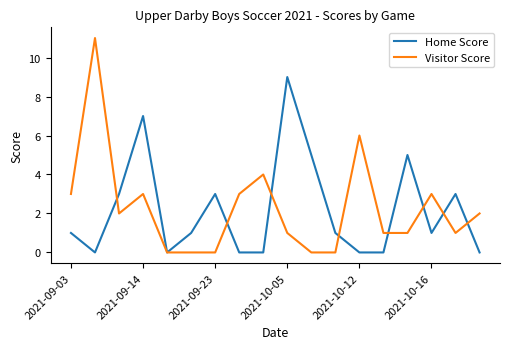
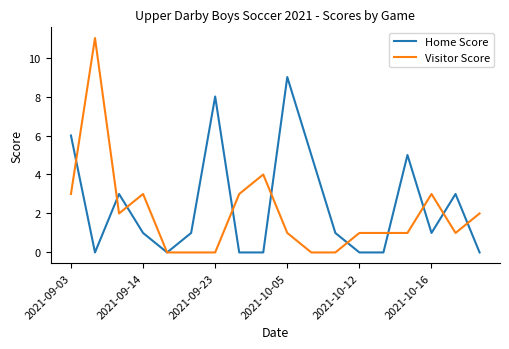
Home Score, 2021-09-03: 1 -> 6
Home Score, 2021-09-14: 7 -> 1
Home Score, 2021-09-23: 3 -> 8
Visitor Score, 2021-10-12: 6 -> 1
